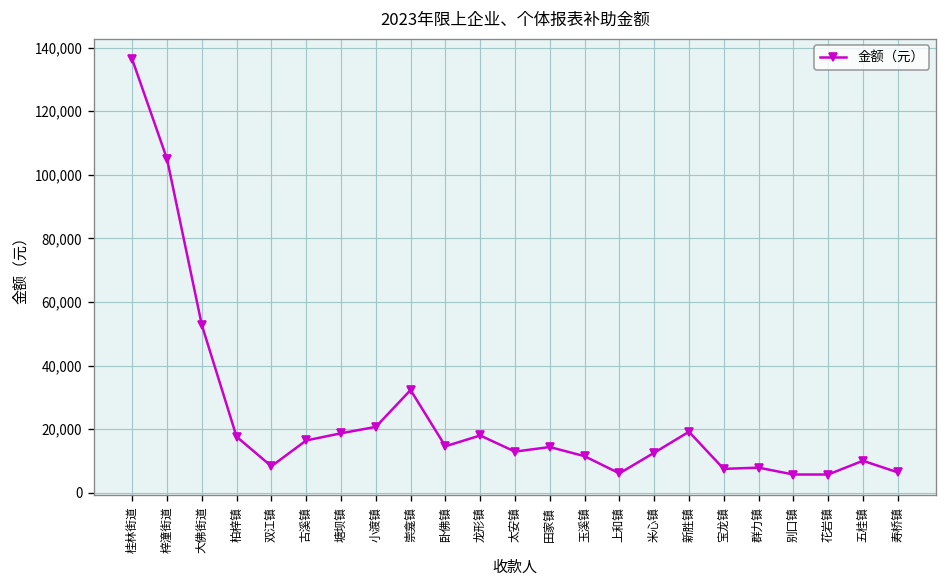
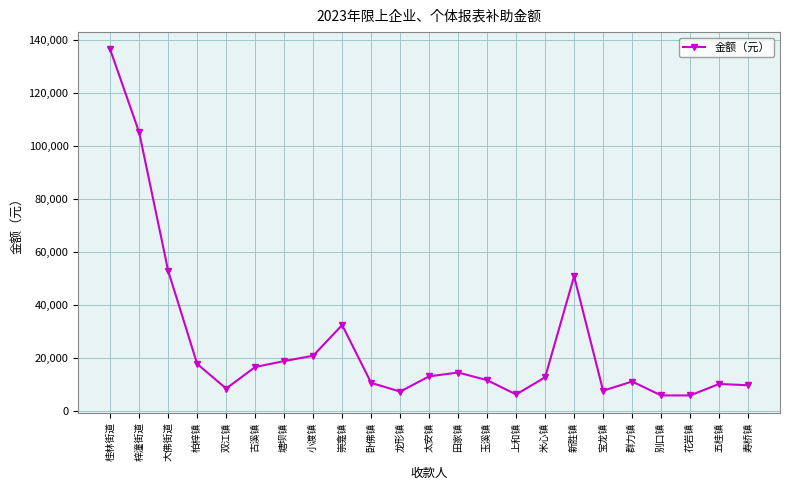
卧佛镇: 15,000 -> 11,000
龙形镇: 18,000 -> 7,000
新胜镇: 19,000 -> 51,000
群力镇: 8,000 -> 11,000
寿桥镇: 6,000 -> 10,000
